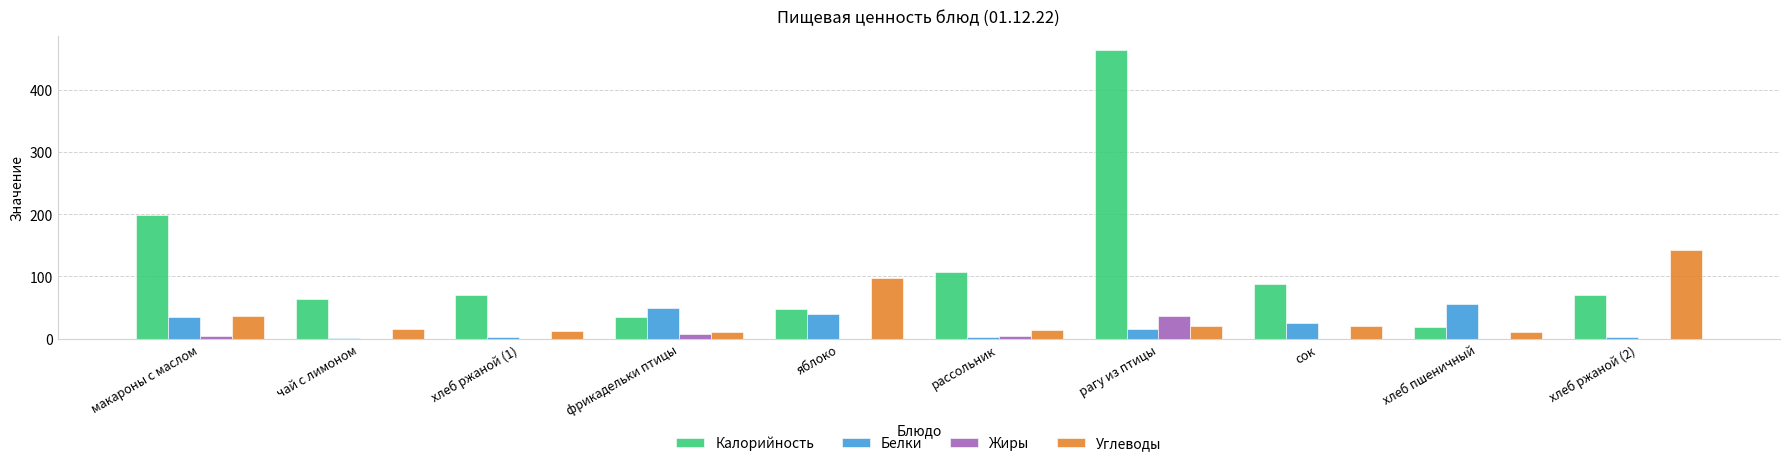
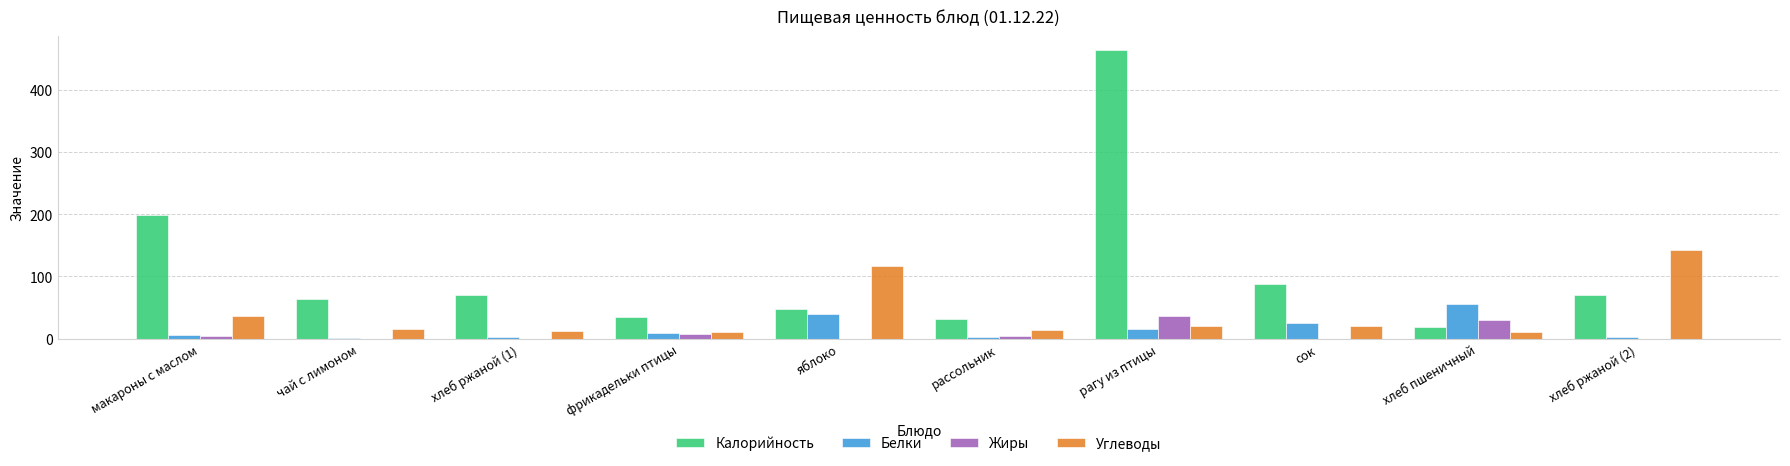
Белки, макароны с маслом: 30 -> 10
Белки, фрикадельки птицы: 50 -> 10
Углеводы, яблоко: 100 -> 120
Калорийность, рассольник: 110 -> 30
Жиры, хлеб пшеничный: 0 -> 30
